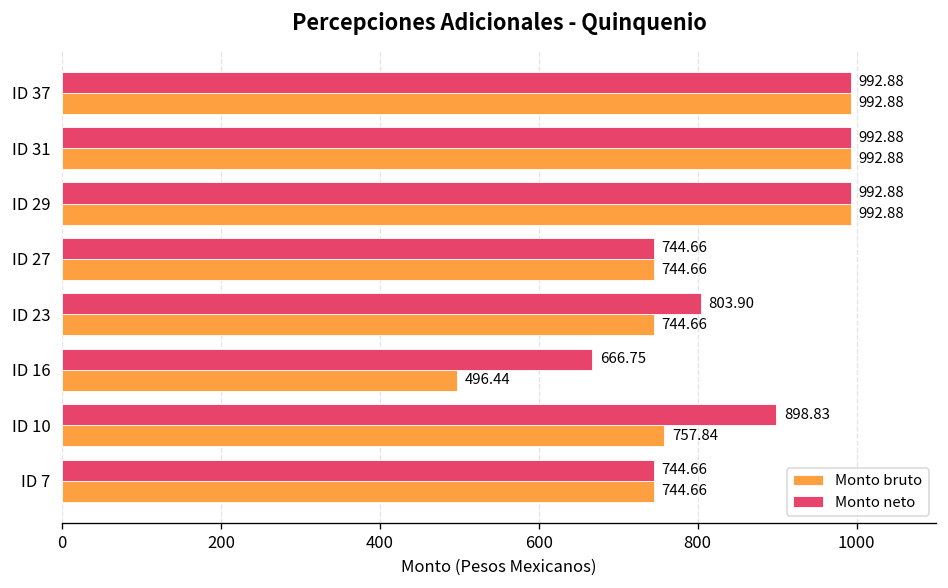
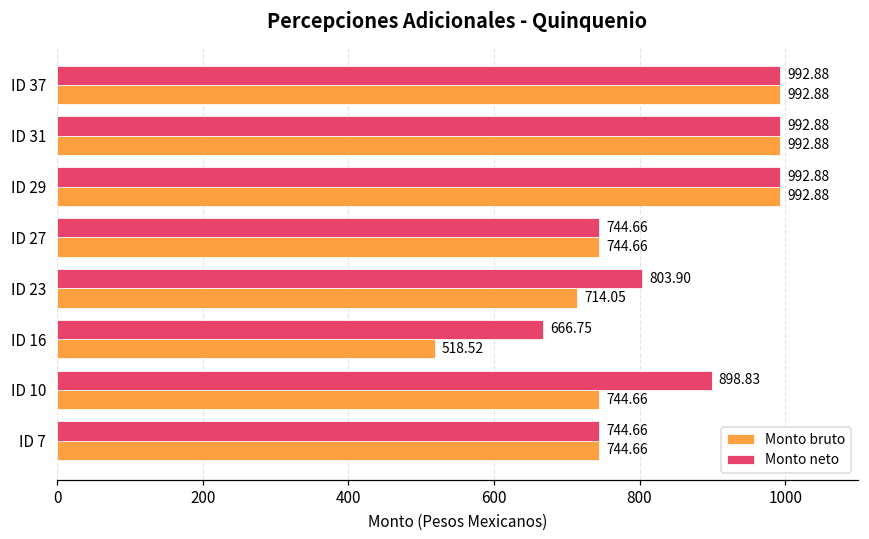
Monto bruto, ID 23: 744.66 -> 714.05
Monto bruto, ID 16: 496.44 -> 518.52
Monto bruto, ID 10: 757.84 -> 744.66
